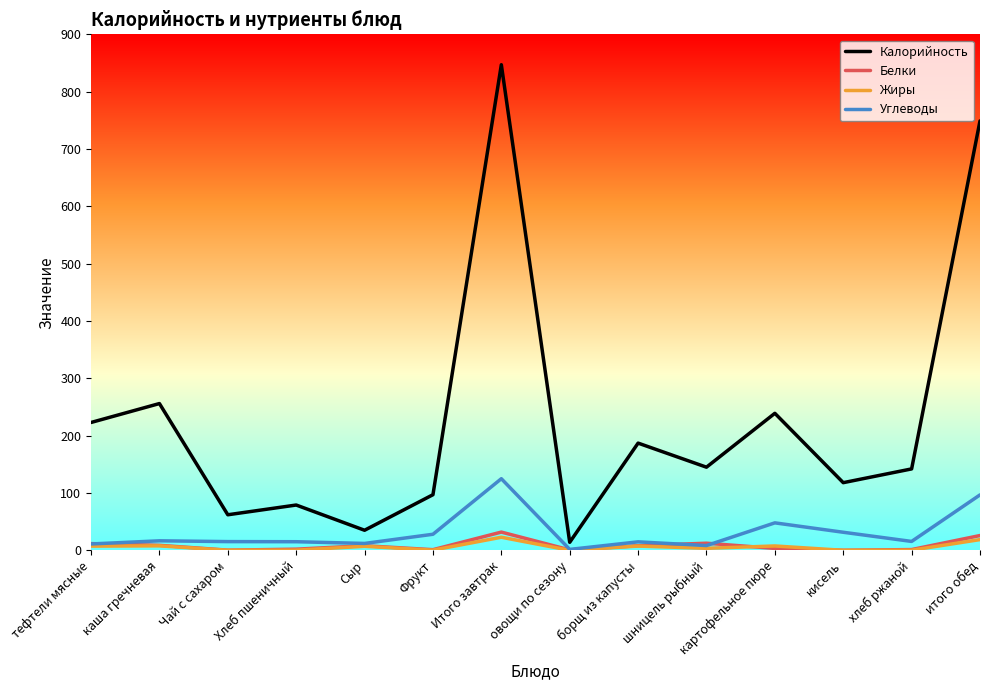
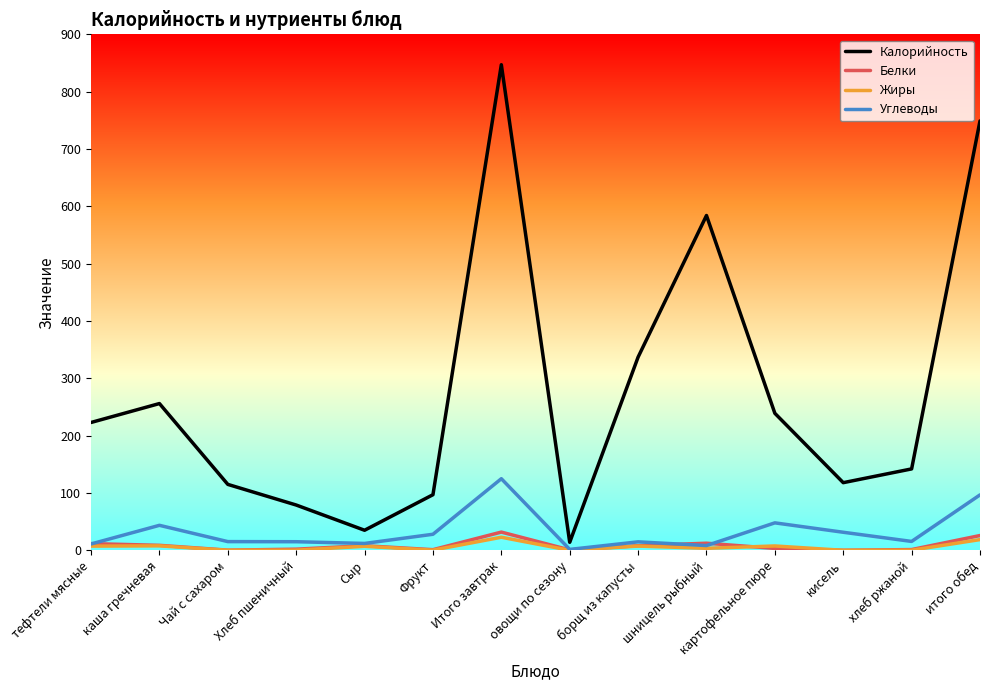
Углеводы, каша гречневая: 20 -> 40
Калорийность, Чай с сахаром: 60 -> 120
Калорийность, борщ из капусты: 190 -> 340
Калорийность, шницель рыбный: 150 -> 580
